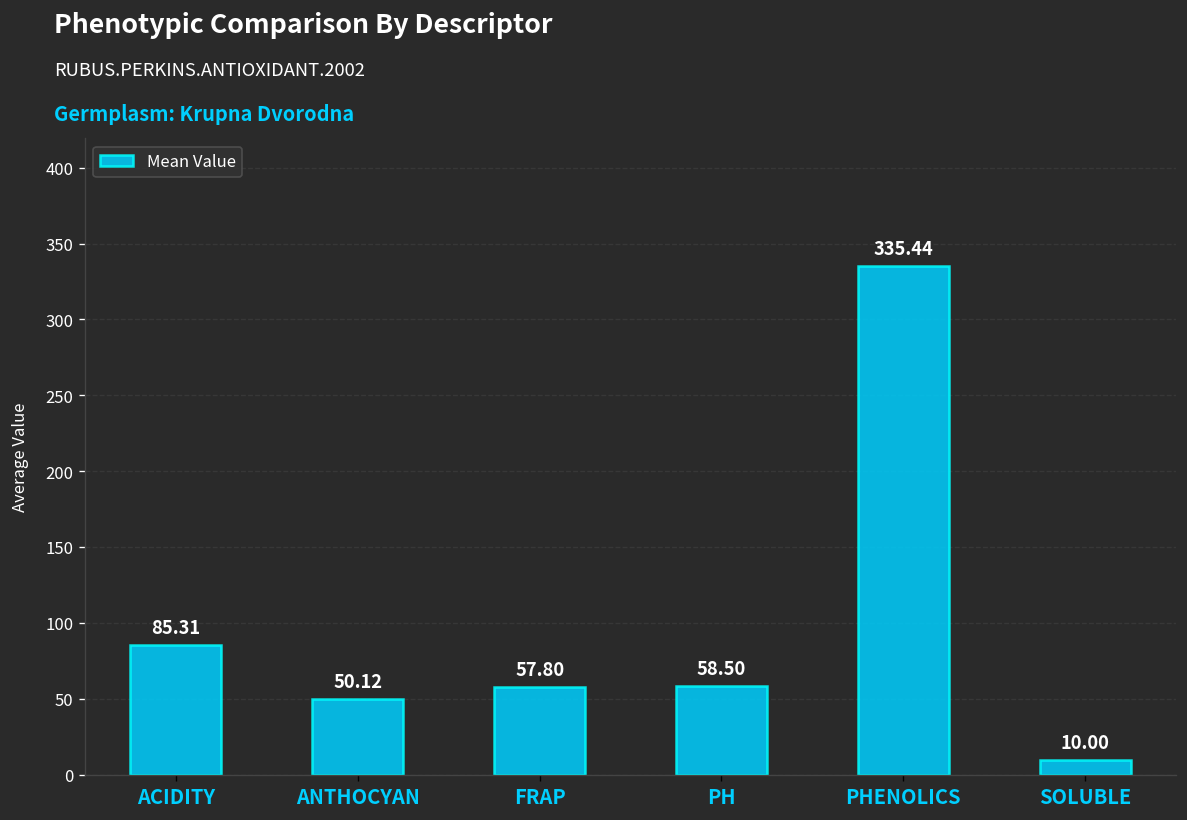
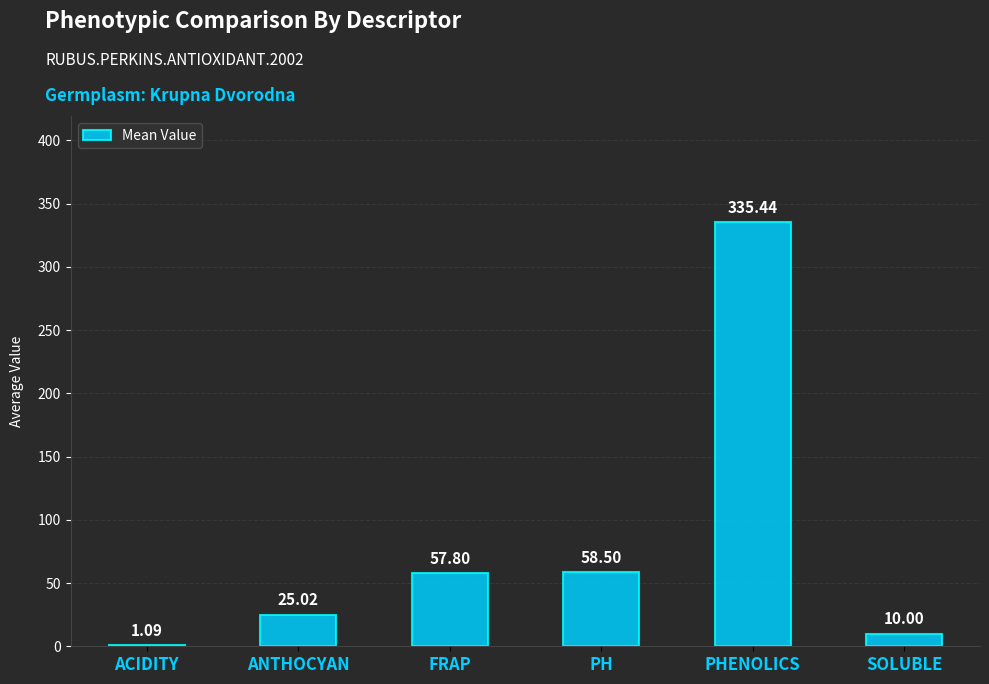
ACIDITY: 85.31 -> 1.09
ANTHOCYAN: 50.12 -> 25.02
